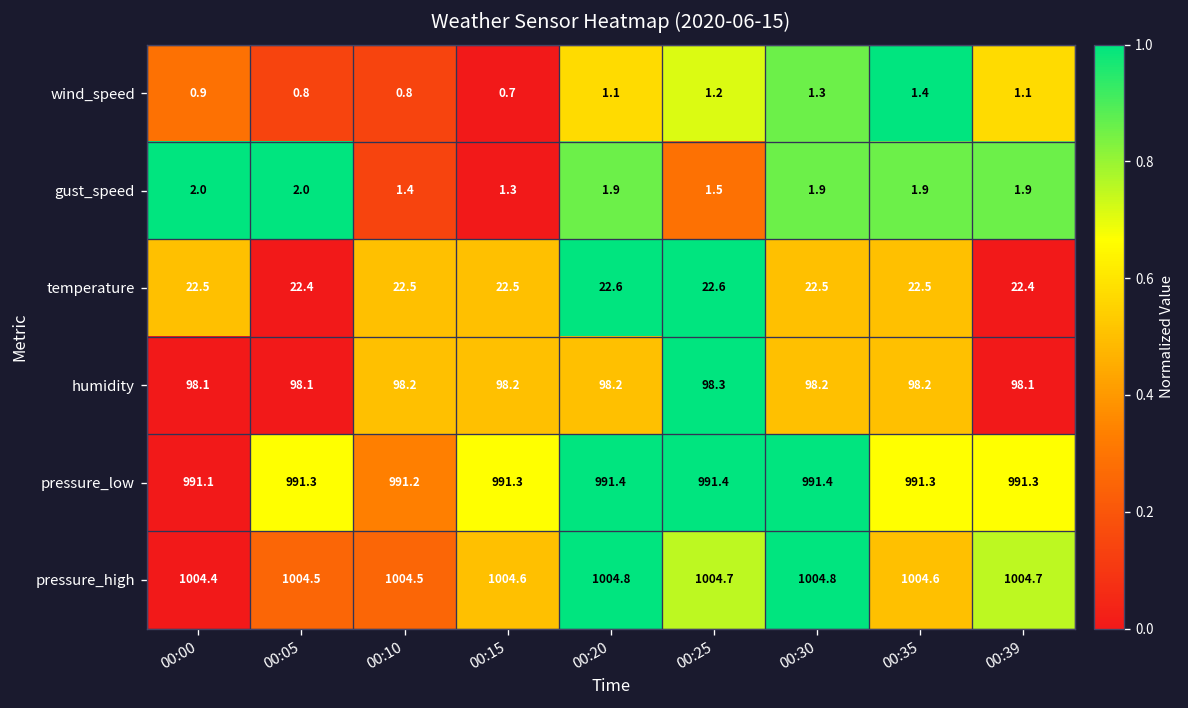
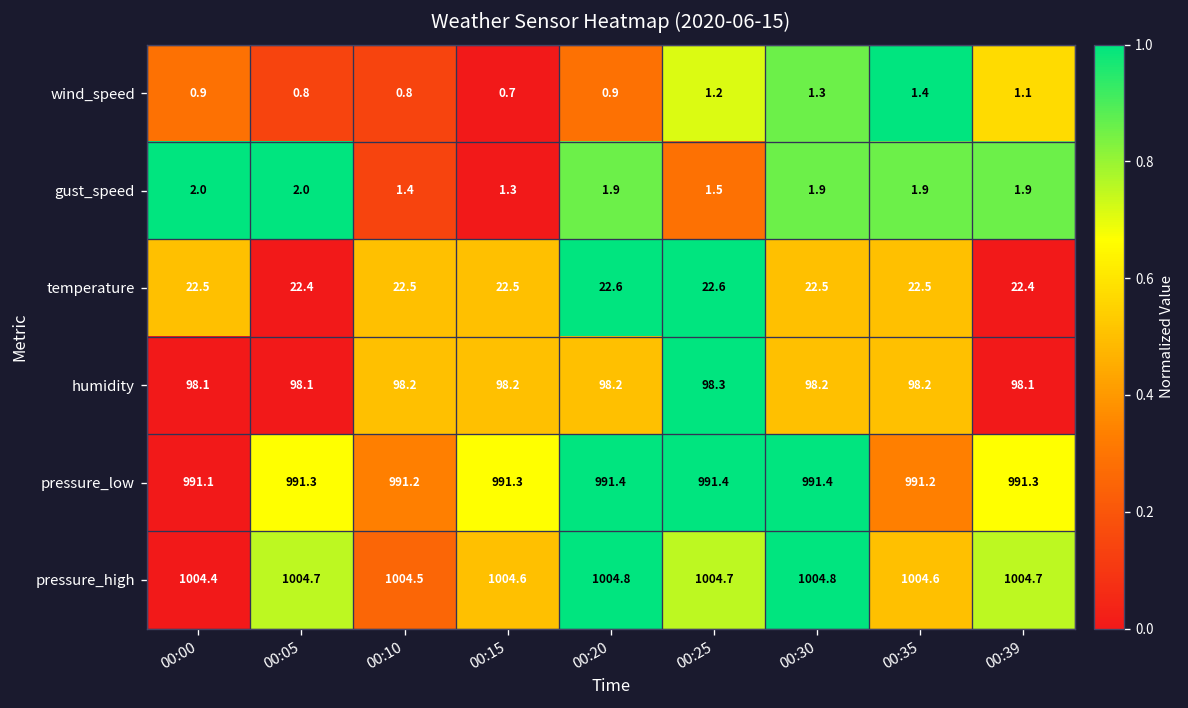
wind_speed, 00:20: 1.1 -> 0.9
pressure_low, 00:35: 991.3 -> 991.2
pressure_high, 00:05: 1004.5 -> 1004.7
